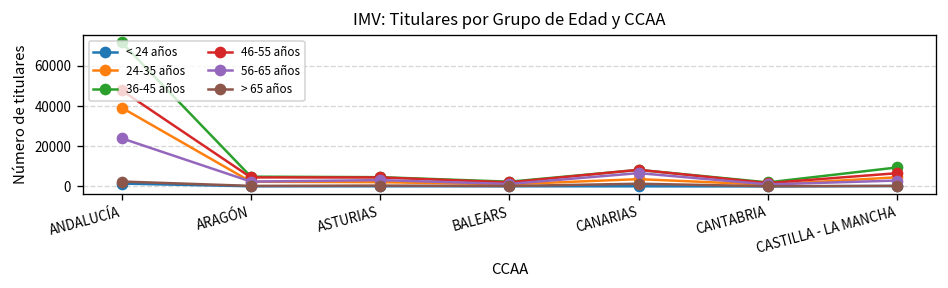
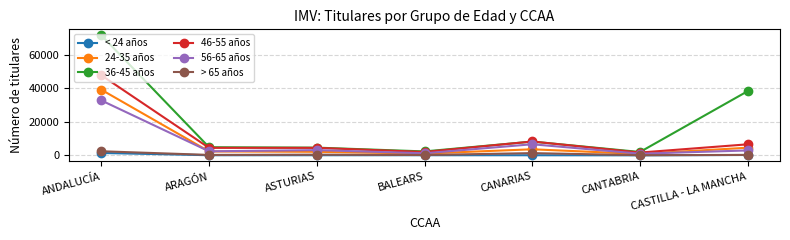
56-65 años, ANDALUCÍA: 24000 -> 33000
36-45 años, CASTILLA - LA MANCHA: 9000 -> 38000
